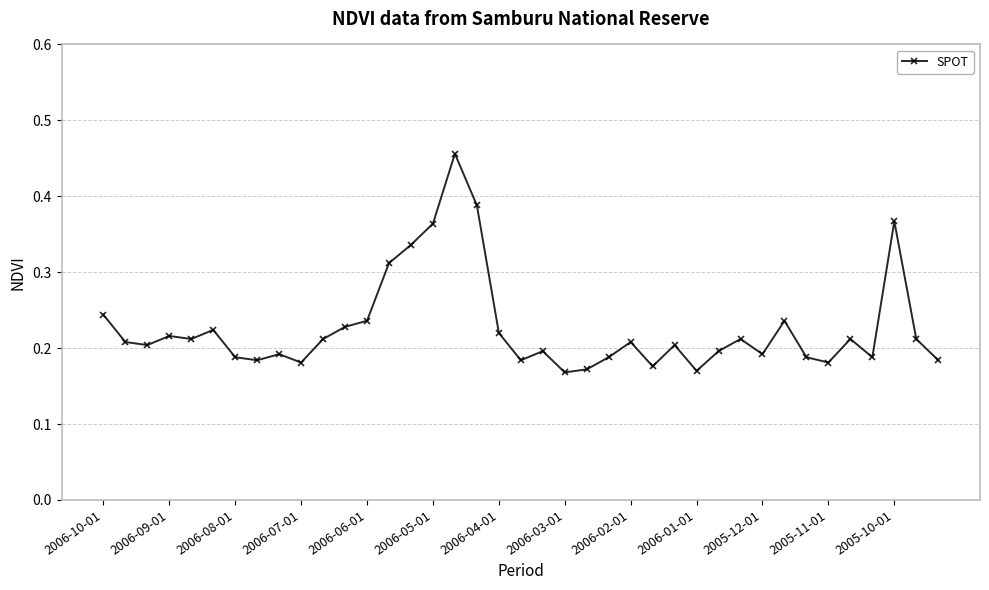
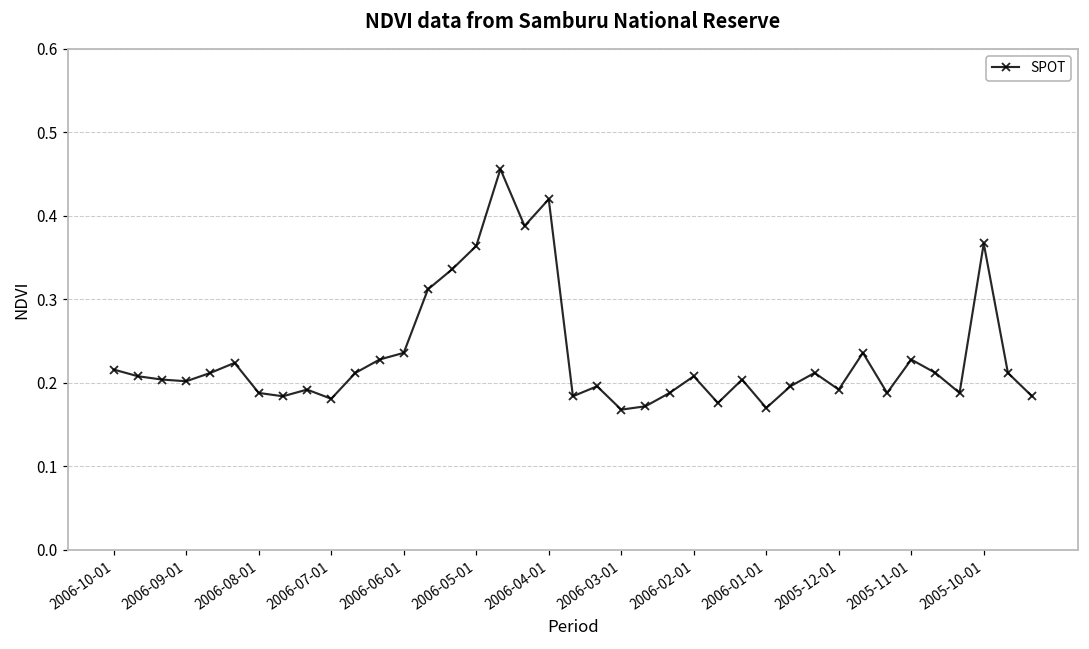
2006-10-01: 0.24 -> 0.22
2006-09-01: 0.22 -> 0.20
2006-04-01: 0.22 -> 0.42
2005-11-01: 0.18 -> 0.23
